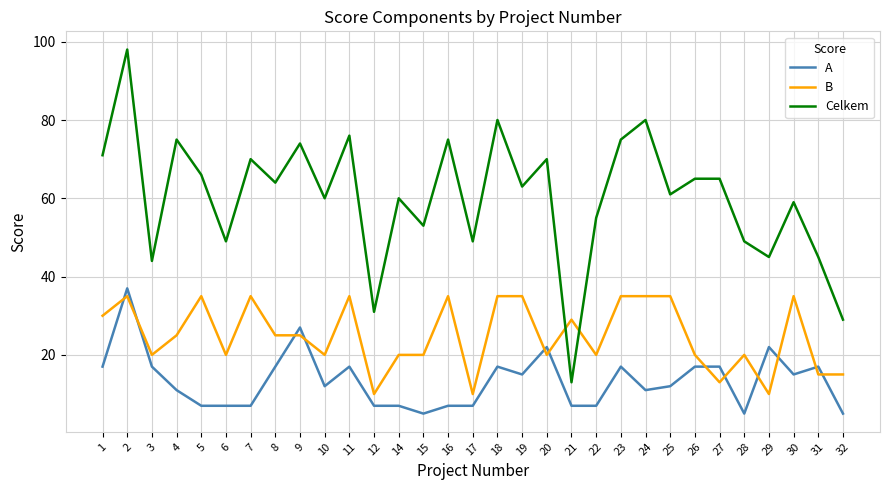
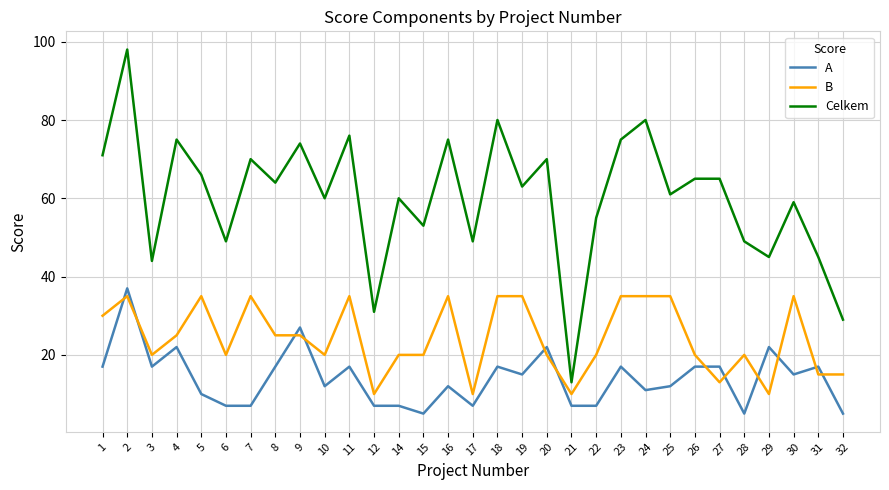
A, 4: 11 -> 22
A, 5: 7 -> 10
A, 16: 7 -> 12
B, 21: 29 -> 10
